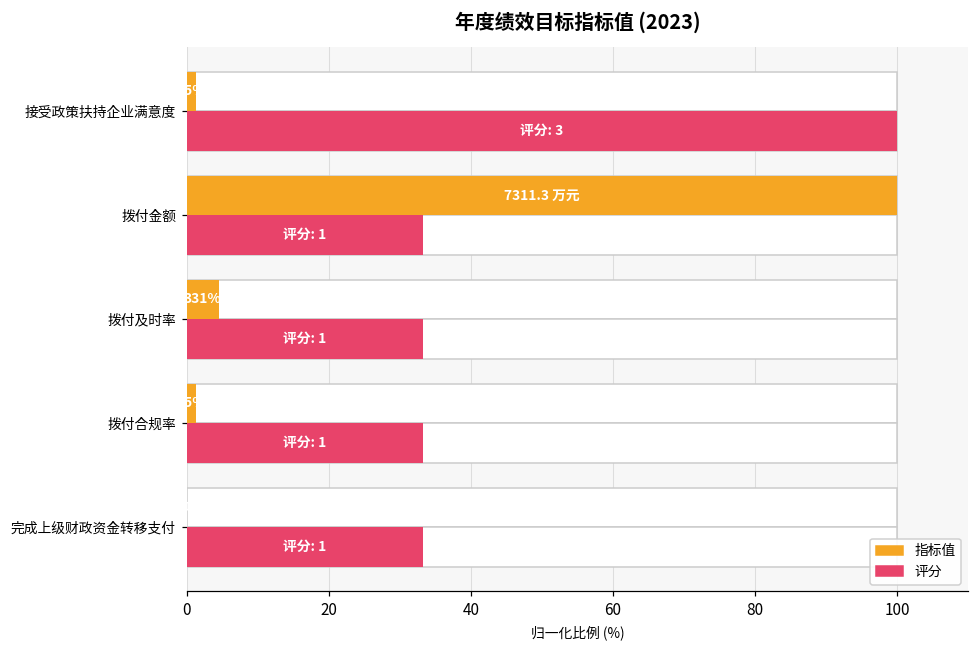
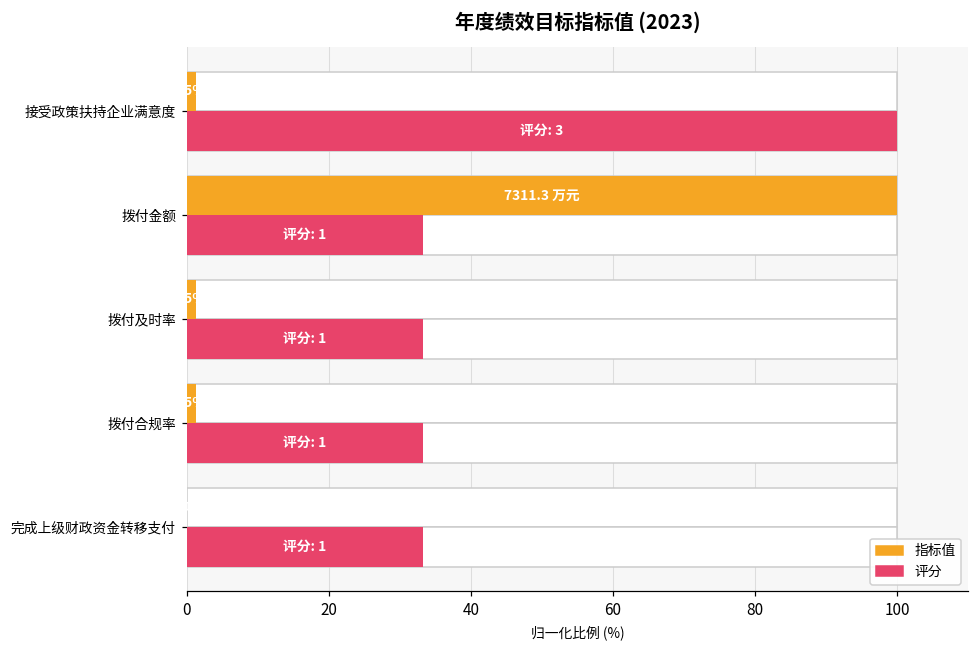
指标值, 拨付及时率: 5 -> 1
